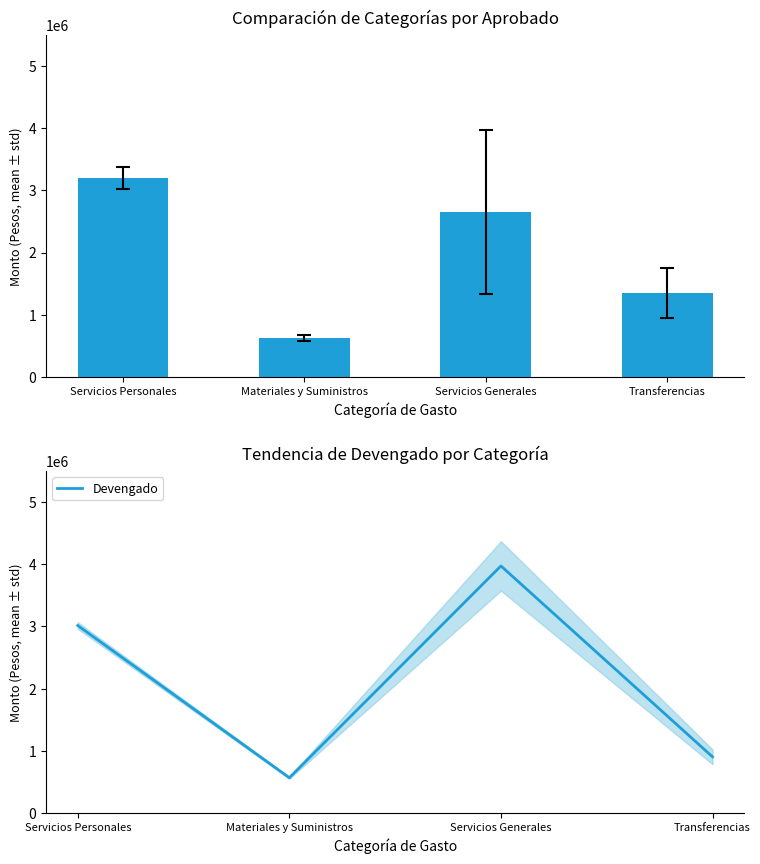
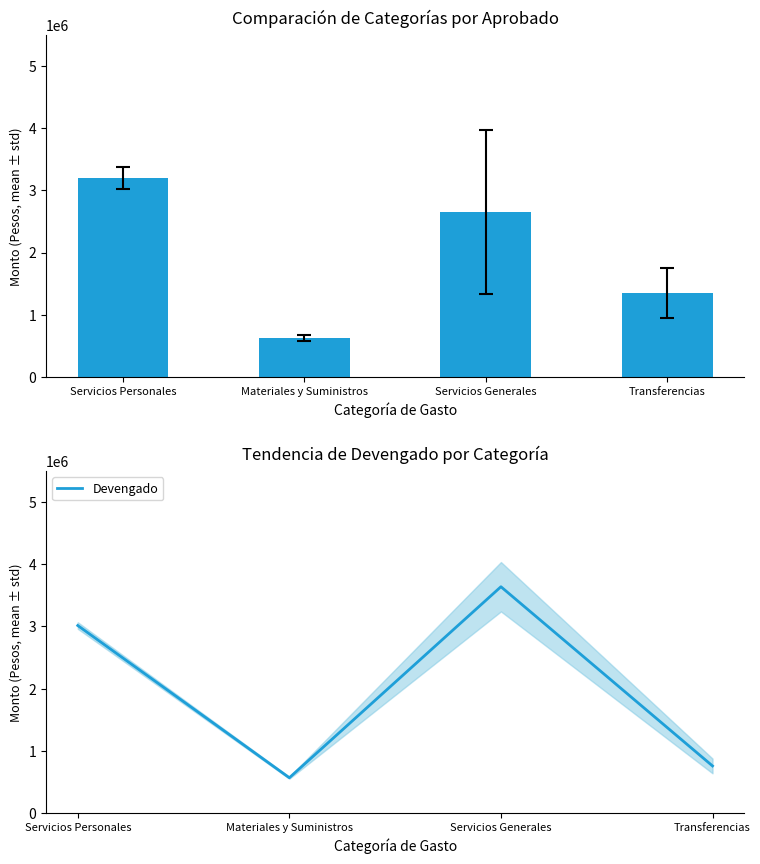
Tendencia de Devengado por Categoría, Devengado, Servicios Generales: 4000000 -> 3600000
Tendencia de Devengado por Categoría, Devengado, Transferencias: 900000 -> 800000
